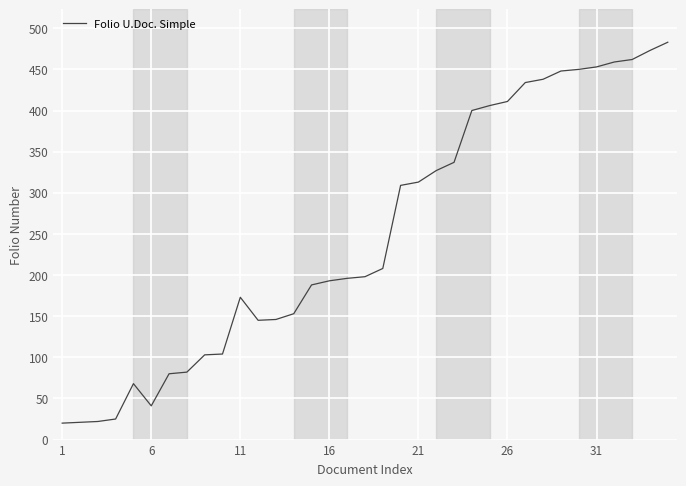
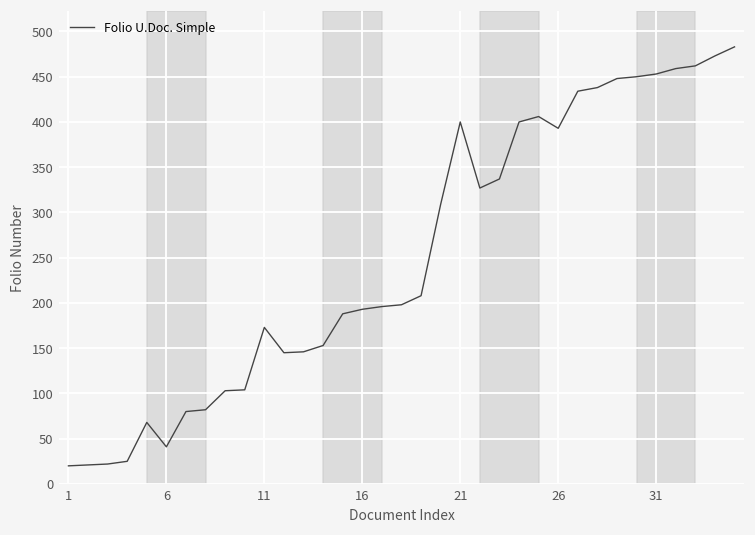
21: 310 -> 400
26: 410 -> 390
